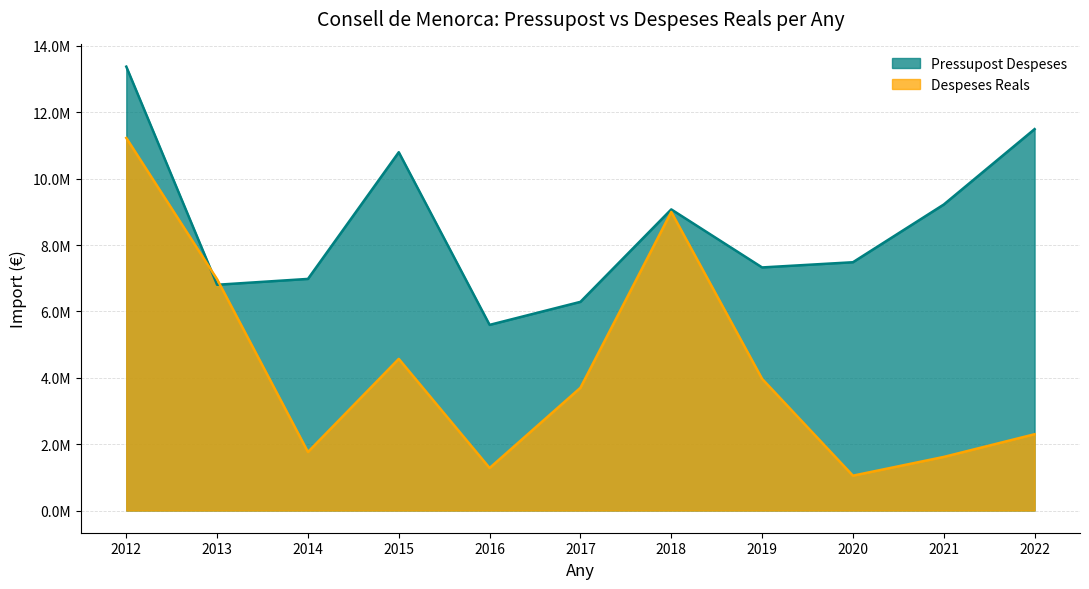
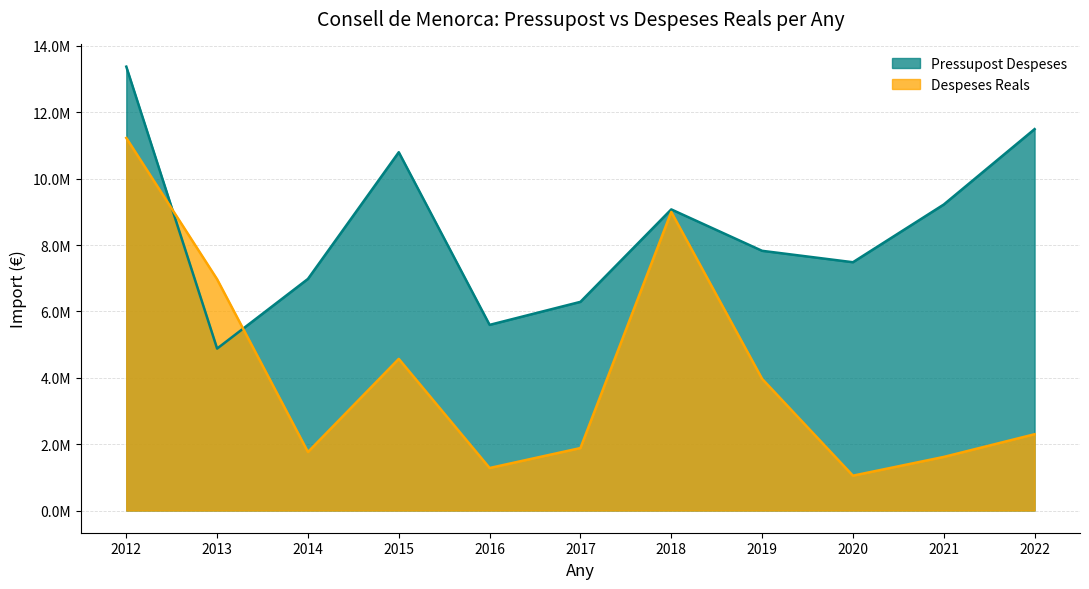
Pressupost Despeses, 2013: 6800000 -> 4900000
Despeses Reals, 2017: 3700000 -> 1900000
Pressupost Despeses, 2019: 7300000 -> 7800000
